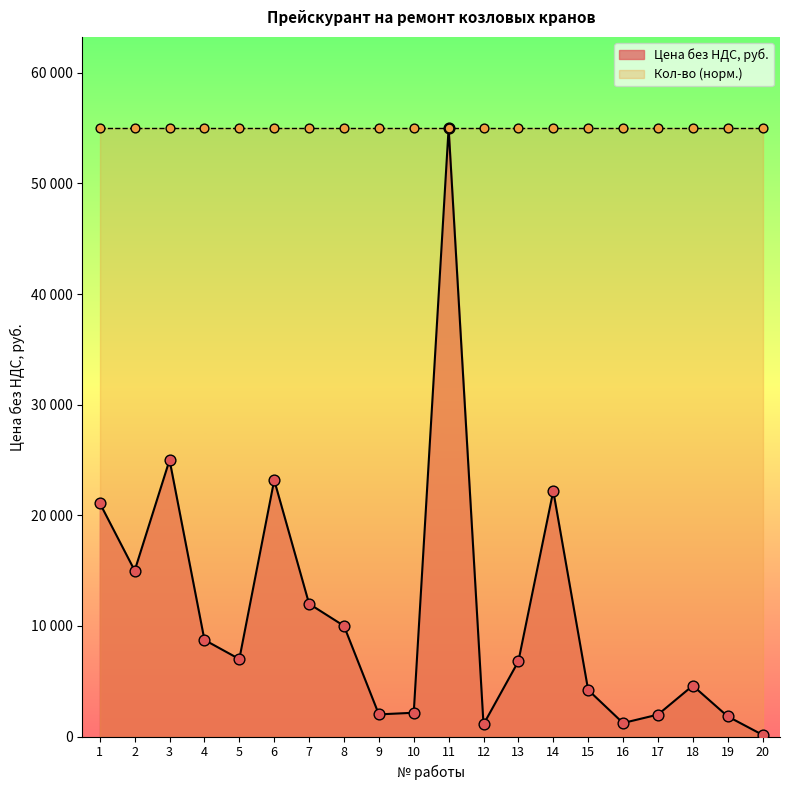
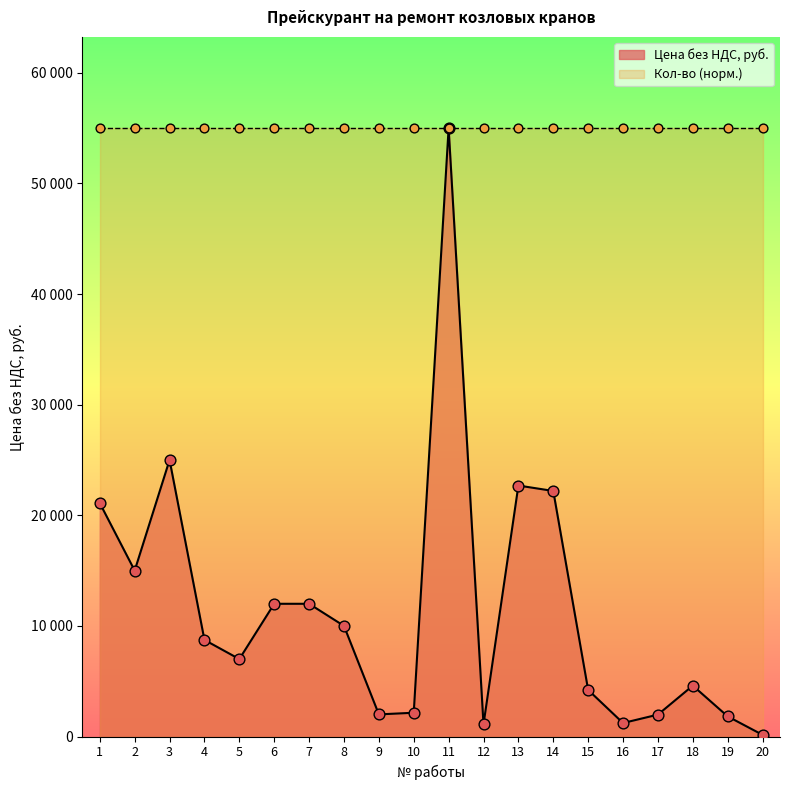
Цена без НДС, руб., 6: 23200 -> 12000
Цена без НДС, руб., 13: 6800 -> 22700
